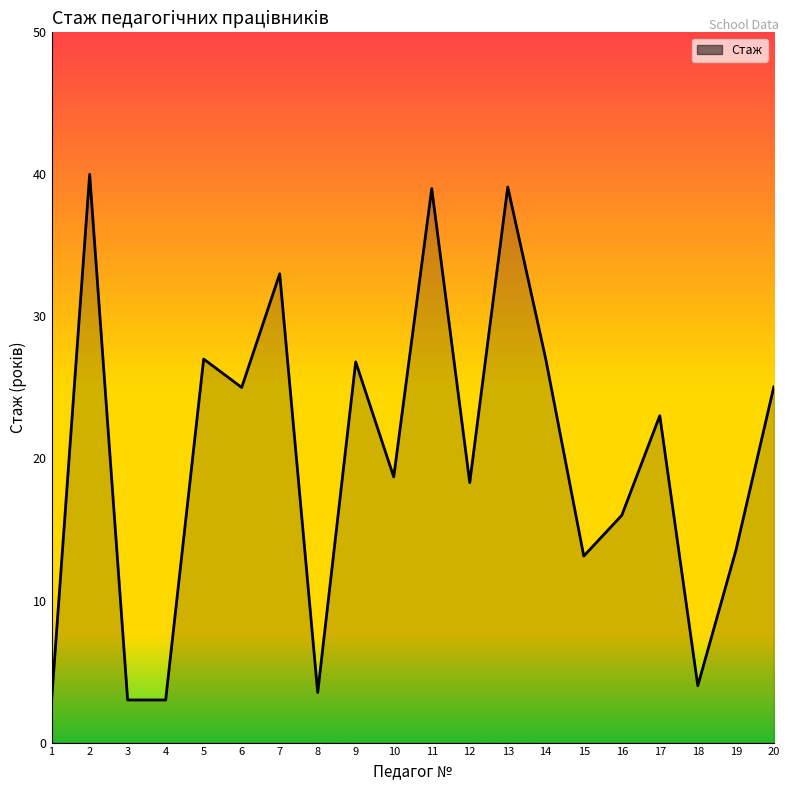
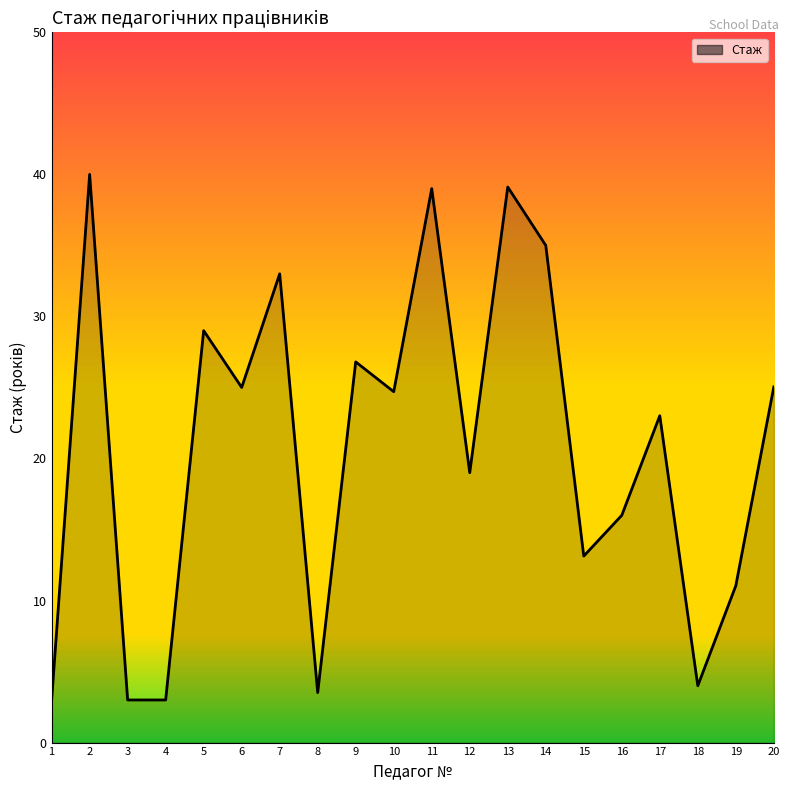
5: 27 -> 29
10: 18.7 -> 24.7
12: 18.3 -> 19.0
14: 27 -> 35
19: 13.5 -> 11.0
